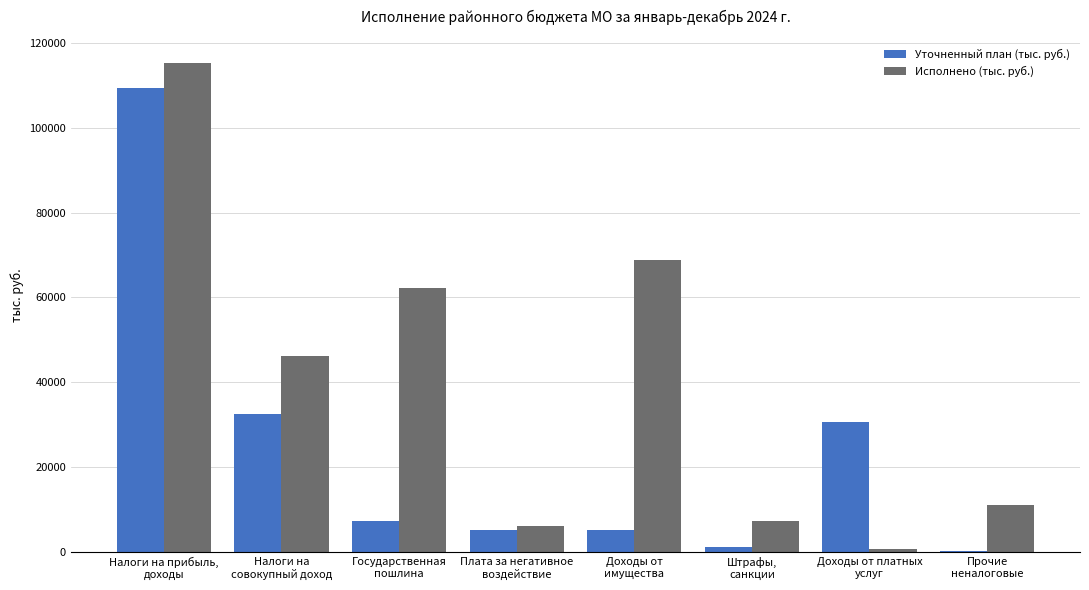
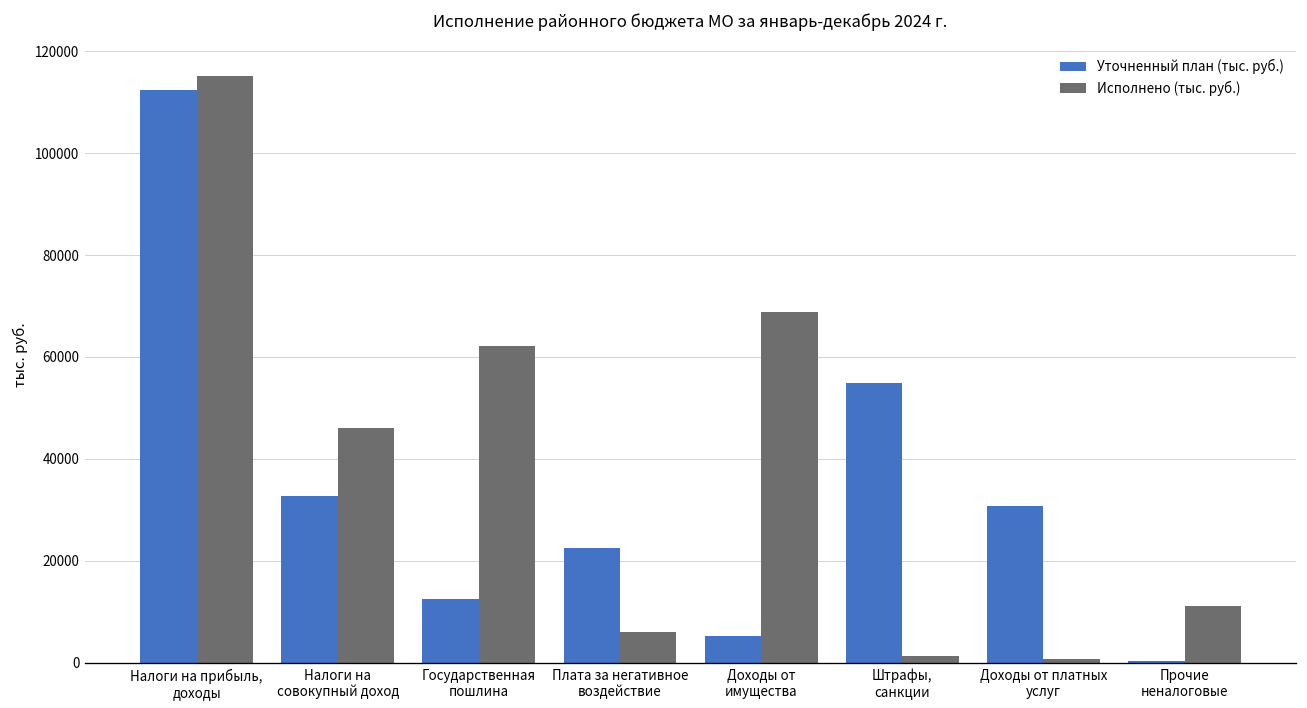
Уточненный план (тыс. руб.), Налоги на прибыль, доходы: 109000 -> 112000
Уточненный план (тыс. руб.), Государственная пошлина: 7000 -> 13000
Уточненный план (тыс. руб.), Плата за негативное воздействие: 5000 -> 23000
Уточненный план (тыс. руб.), Штрафы, санкции: 1000 -> 55000
Исполнено (тыс. руб.), Штрафы, санкции: 7000 -> 1000
